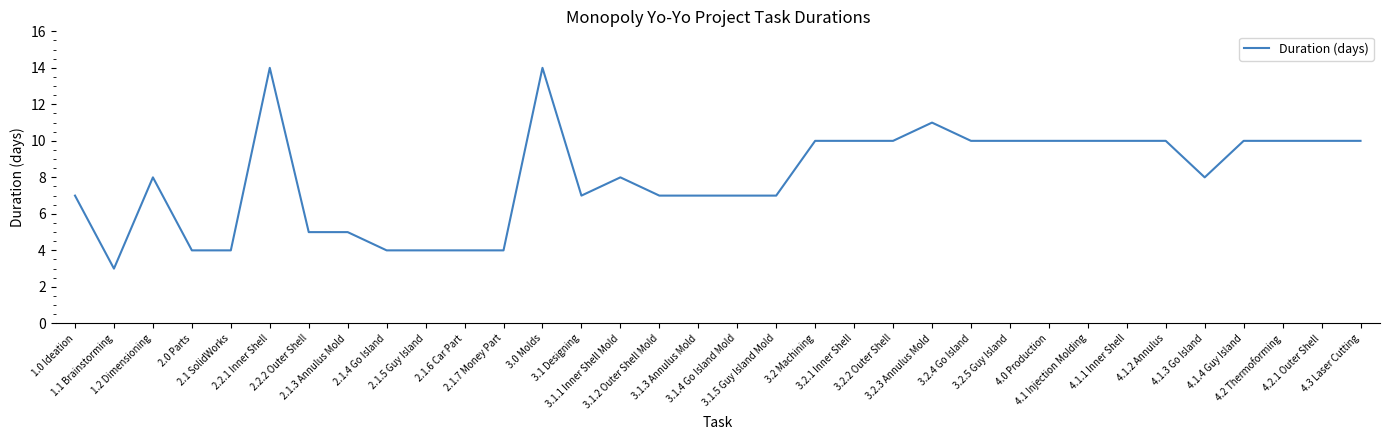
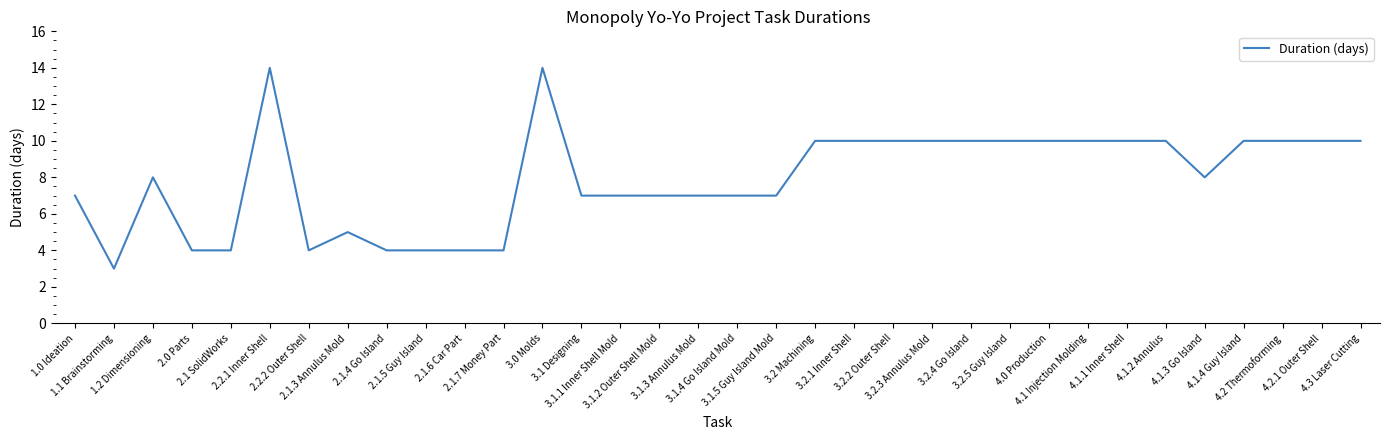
2.2.2 Outer Shell: 5 -> 4
3.1.1 Inner Shell Mold: 8 -> 7
3.2.3 Annulus Mold: 11 -> 10
